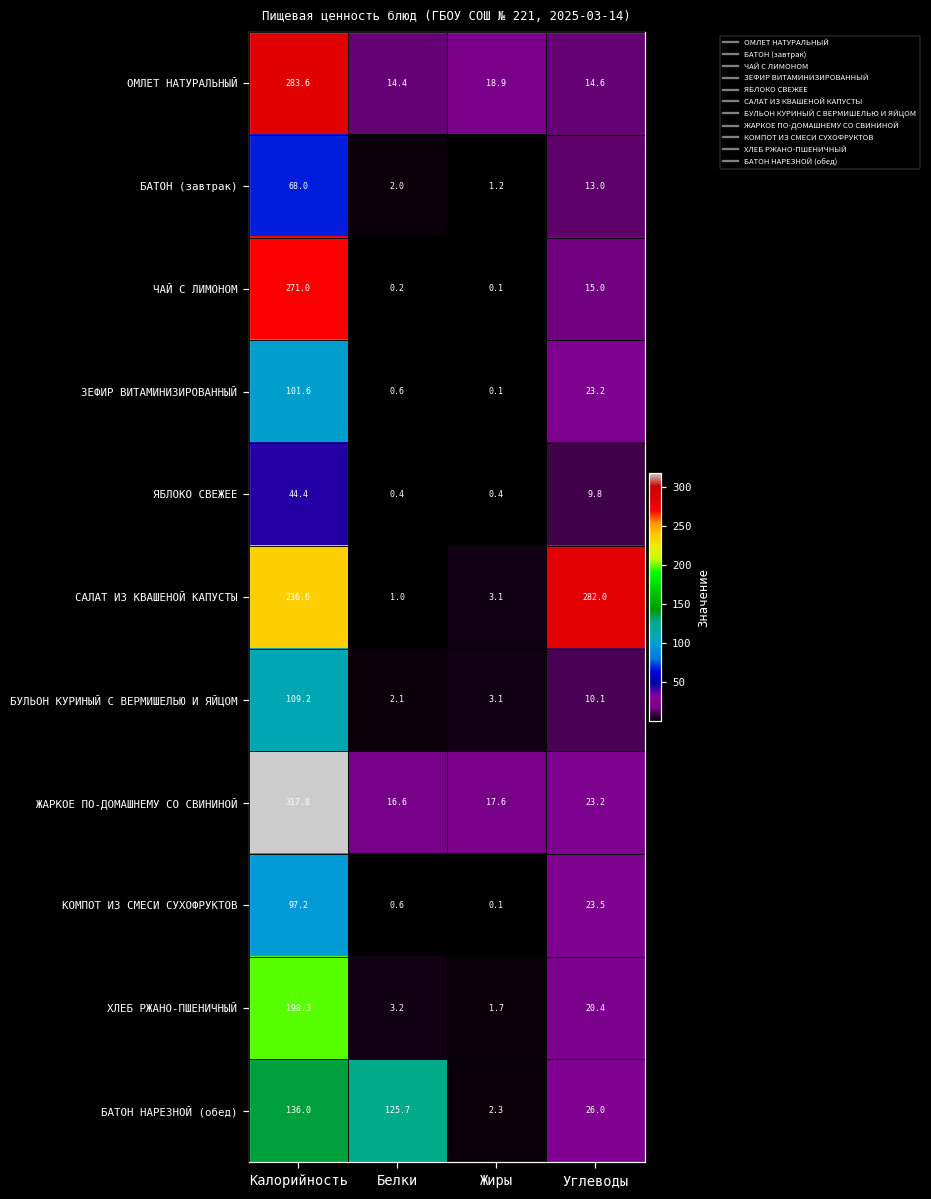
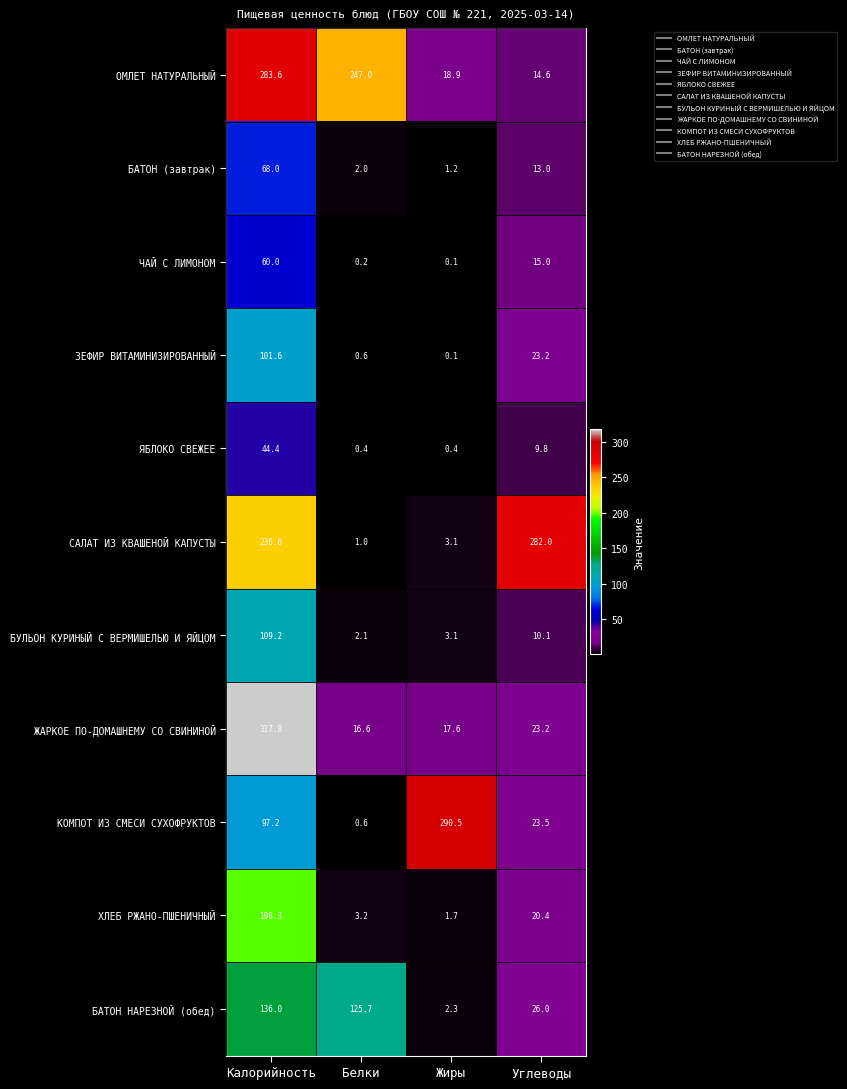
ОМЛЕТ НАТУРАЛЬНЫЙ, Белки: 14.4 -> 247.0
ЧАЙ С ЛИМОНОМ, Калорийность: 271.0 -> 60.0
КОМПОТ ИЗ СМЕСИ СУХОФРУКТОВ, Жиры: 0.1 -> 290.5
